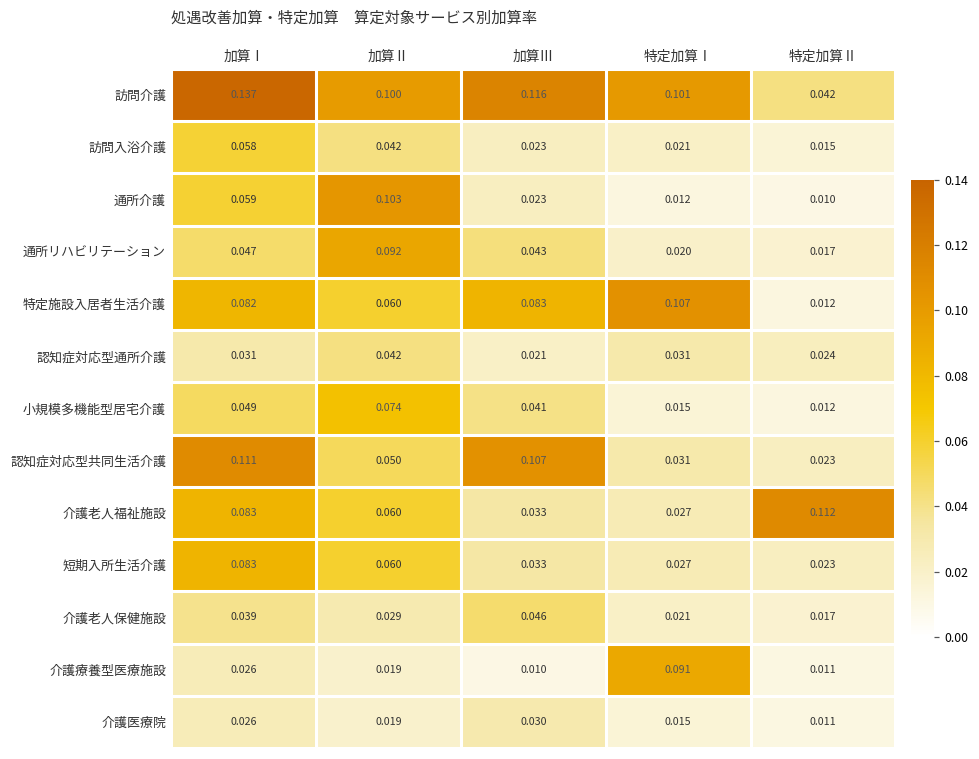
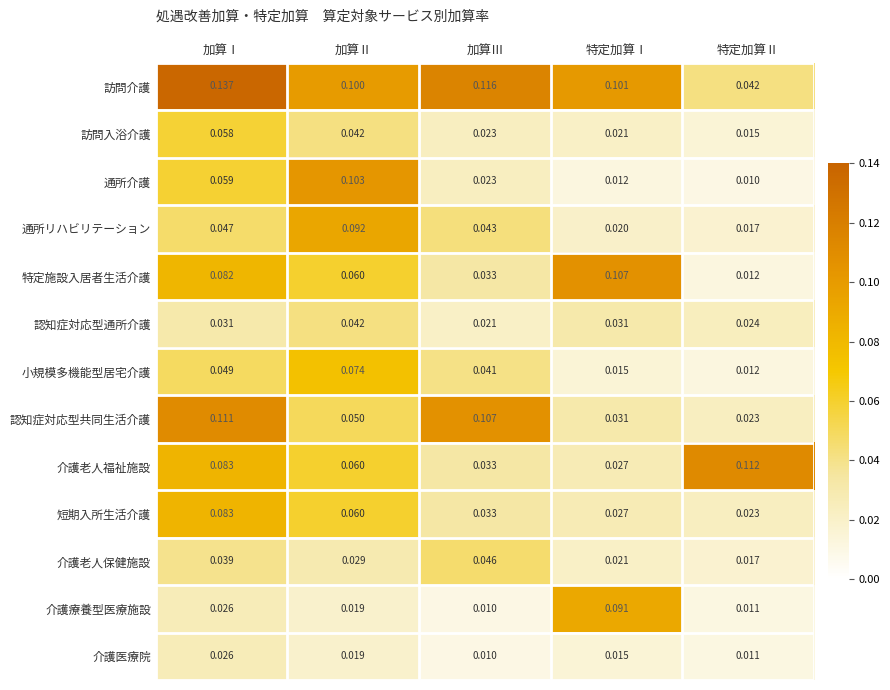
特定施設入居者生活介護, 加算Ⅲ: 0.083 -> 0.033
介護医療院, 加算Ⅲ: 0.030 -> 0.010
